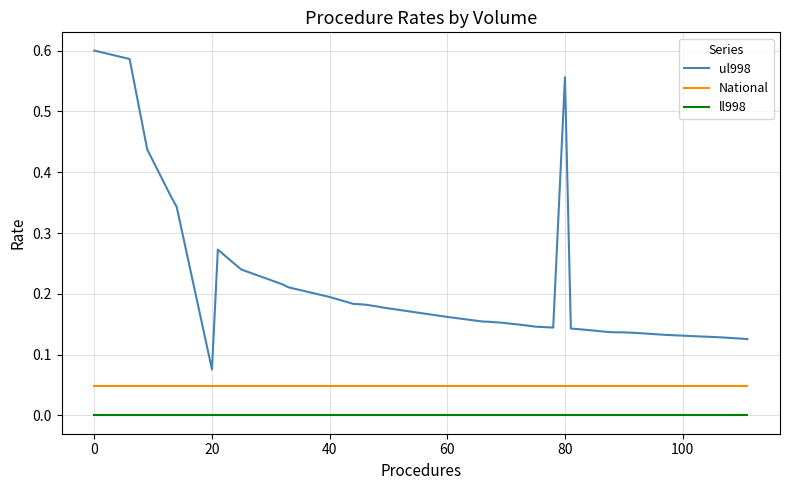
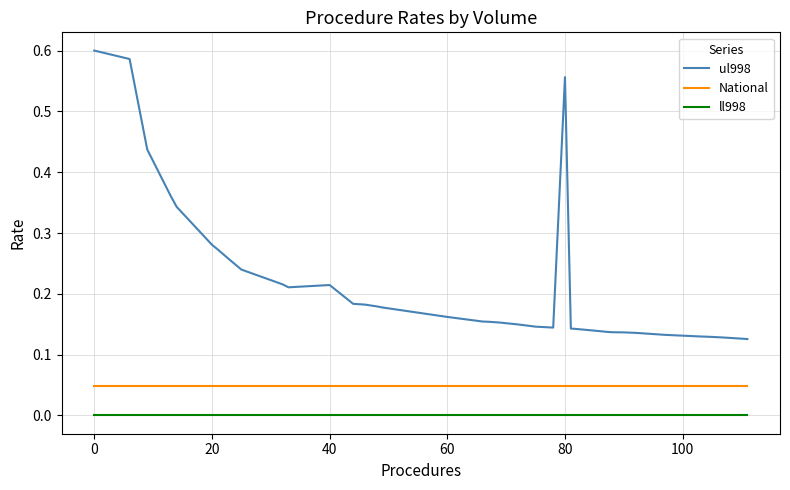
ul998, 20: 0.08 -> 0.28
ul998, 40: 0.19 -> 0.21
